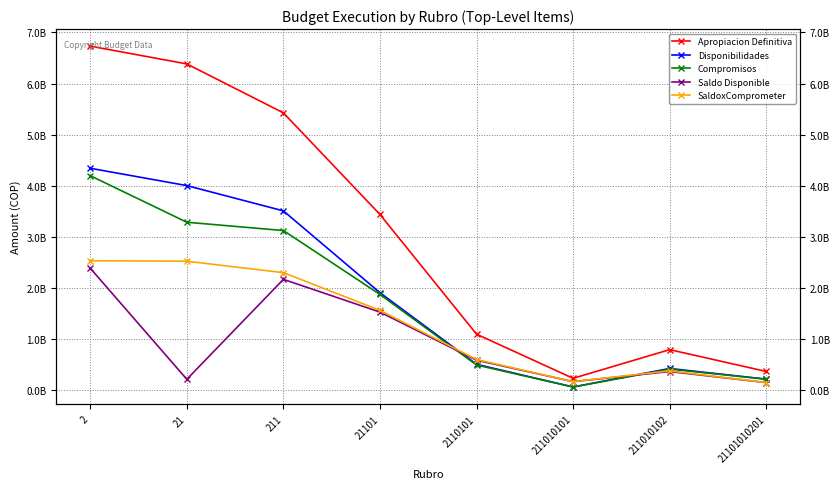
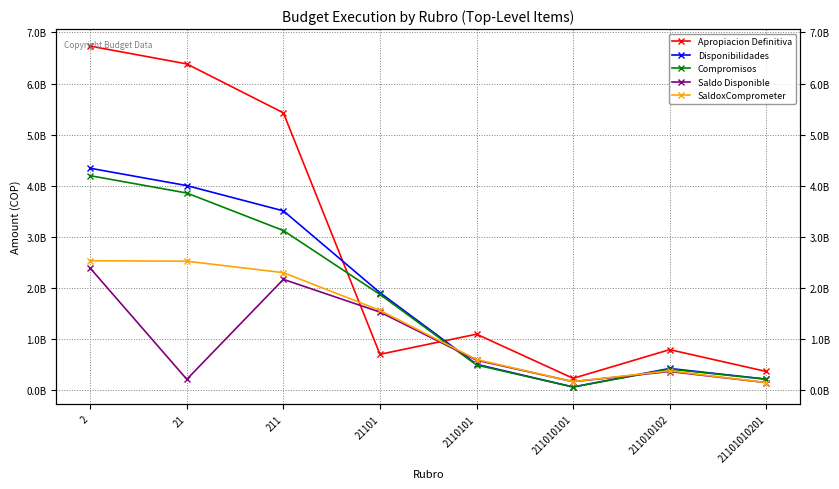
Compromisos, 21: 3300000000 -> 3900000000
Apropiacion Definitiva, 21101: 3400000000 -> 700000000
